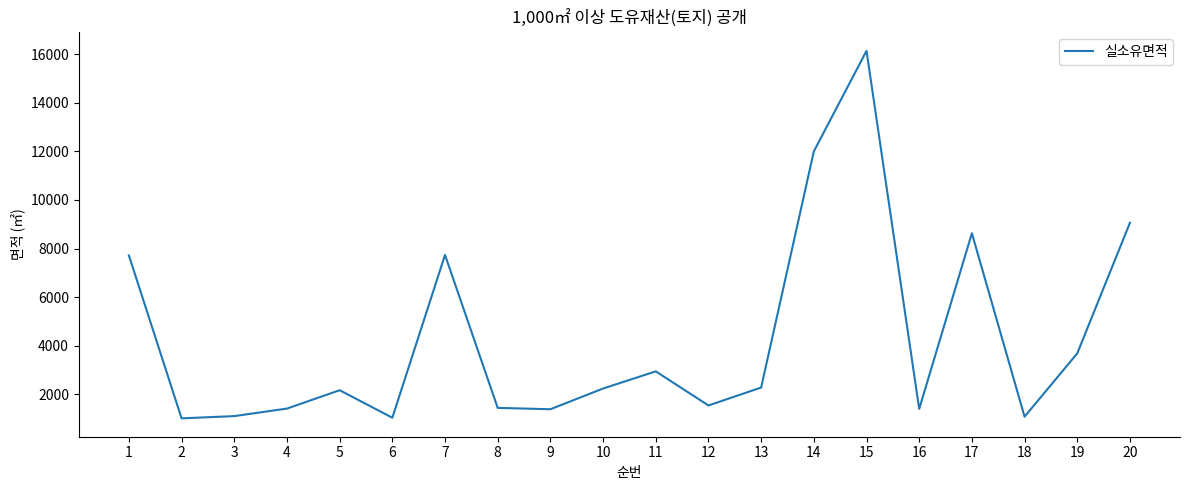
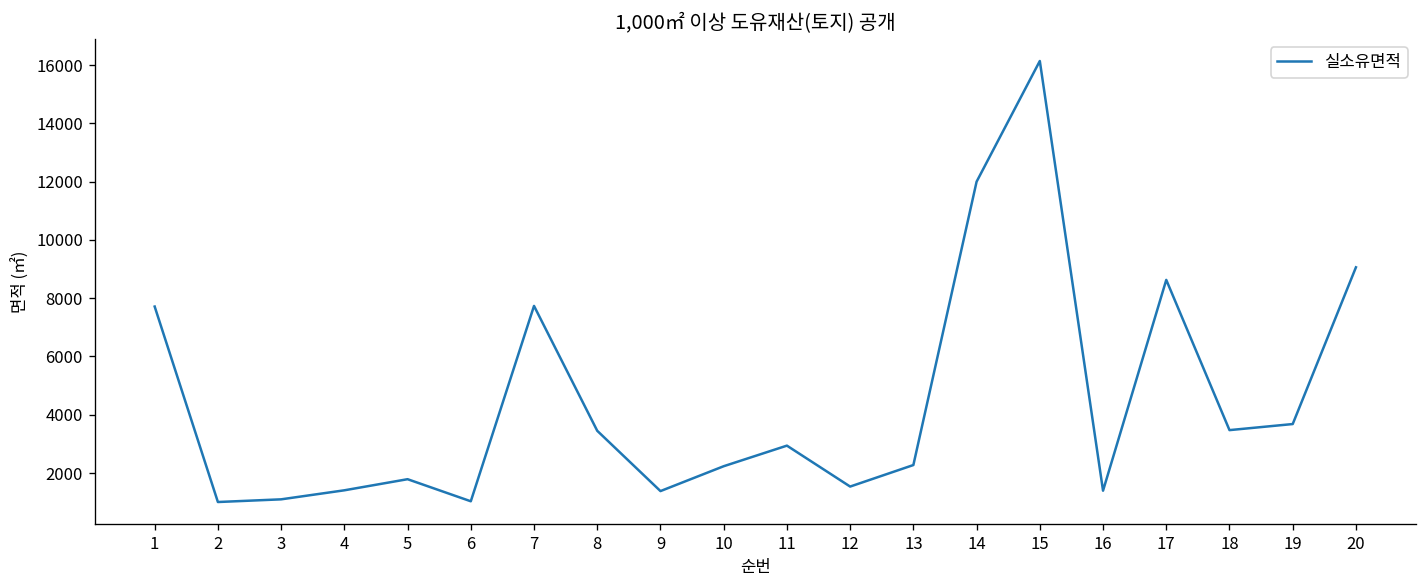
5: 2200 -> 1800
8: 1400 -> 3400
18: 1100 -> 3500
